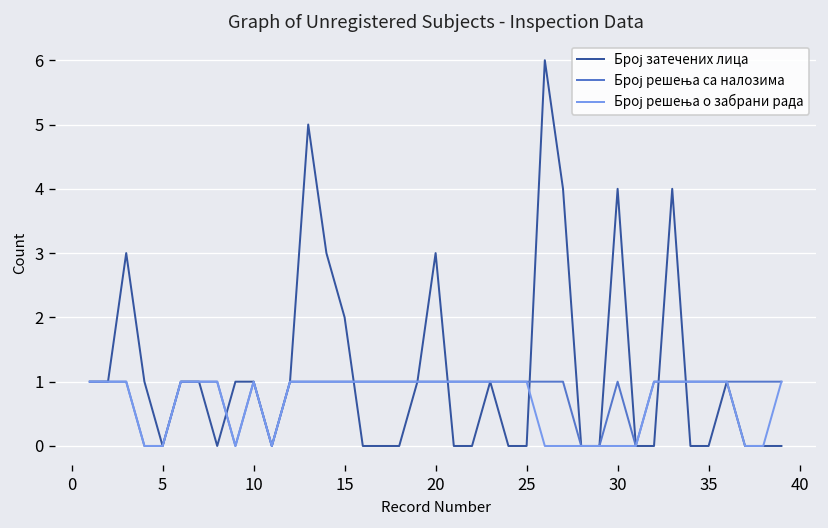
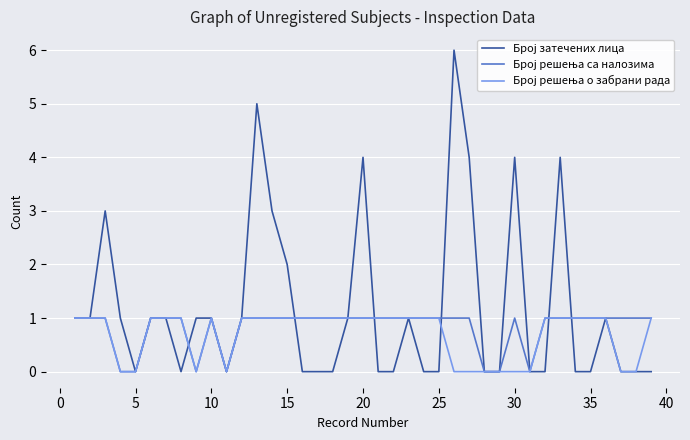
Број затечених лица, 20: 3 -> 4
